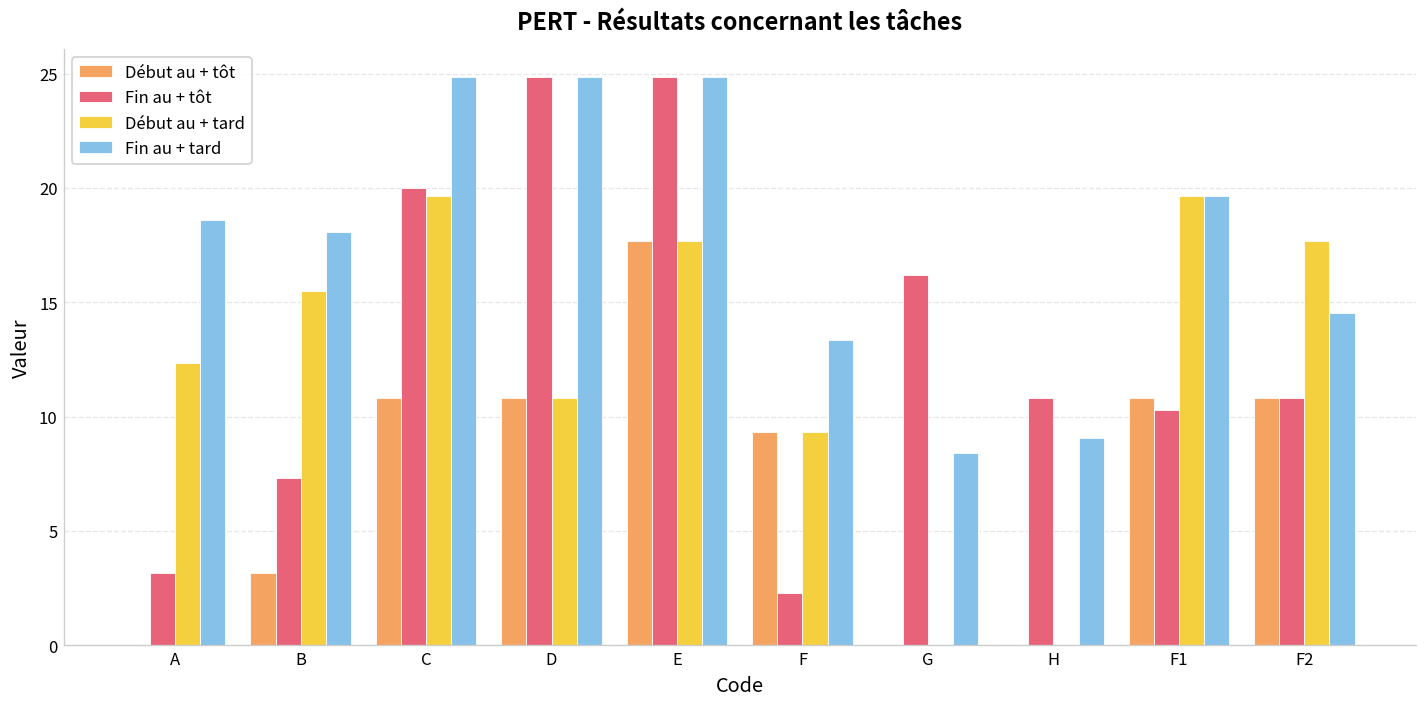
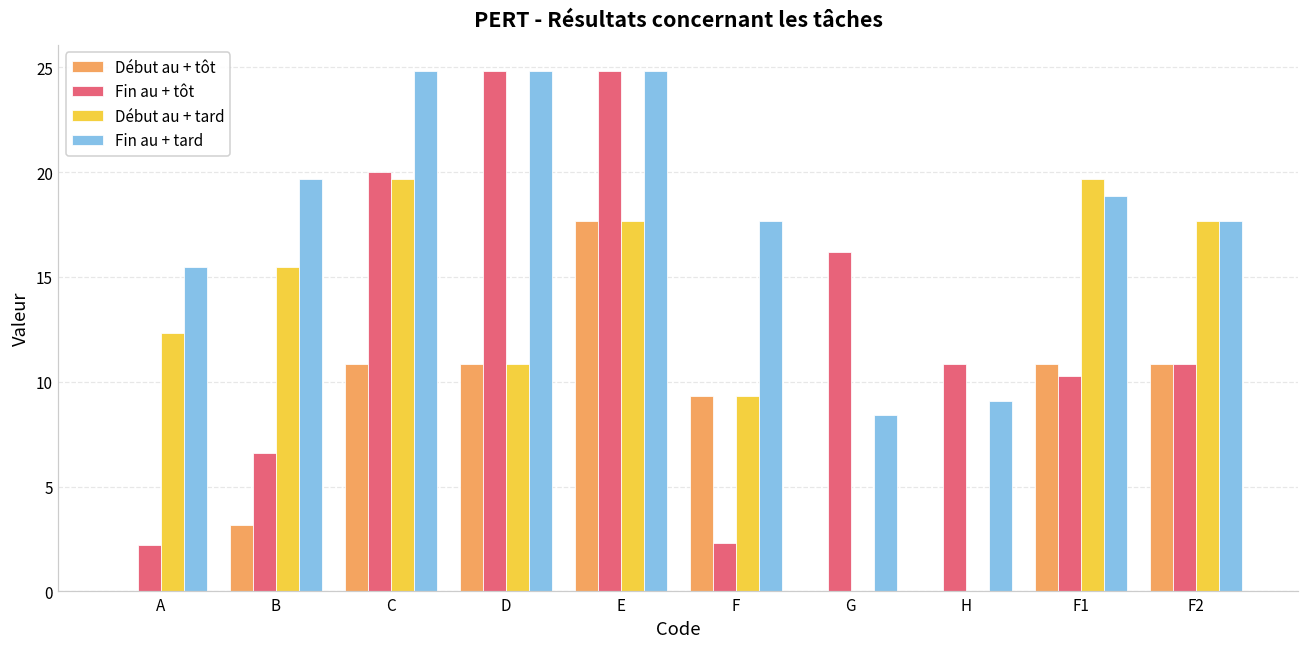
Fin au + tôt, A: 3.2 -> 2.2
Fin au + tard, A: 18.6 -> 15.5
Fin au + tôt, B: 7.3 -> 6.6
Fin au + tard, B: 18.1 -> 19.7
Fin au + tard, F: 13.3 -> 17.7
Fin au + tard, F1: 19.7 -> 18.9
Fin au + tard, F2: 14.5 -> 17.7
